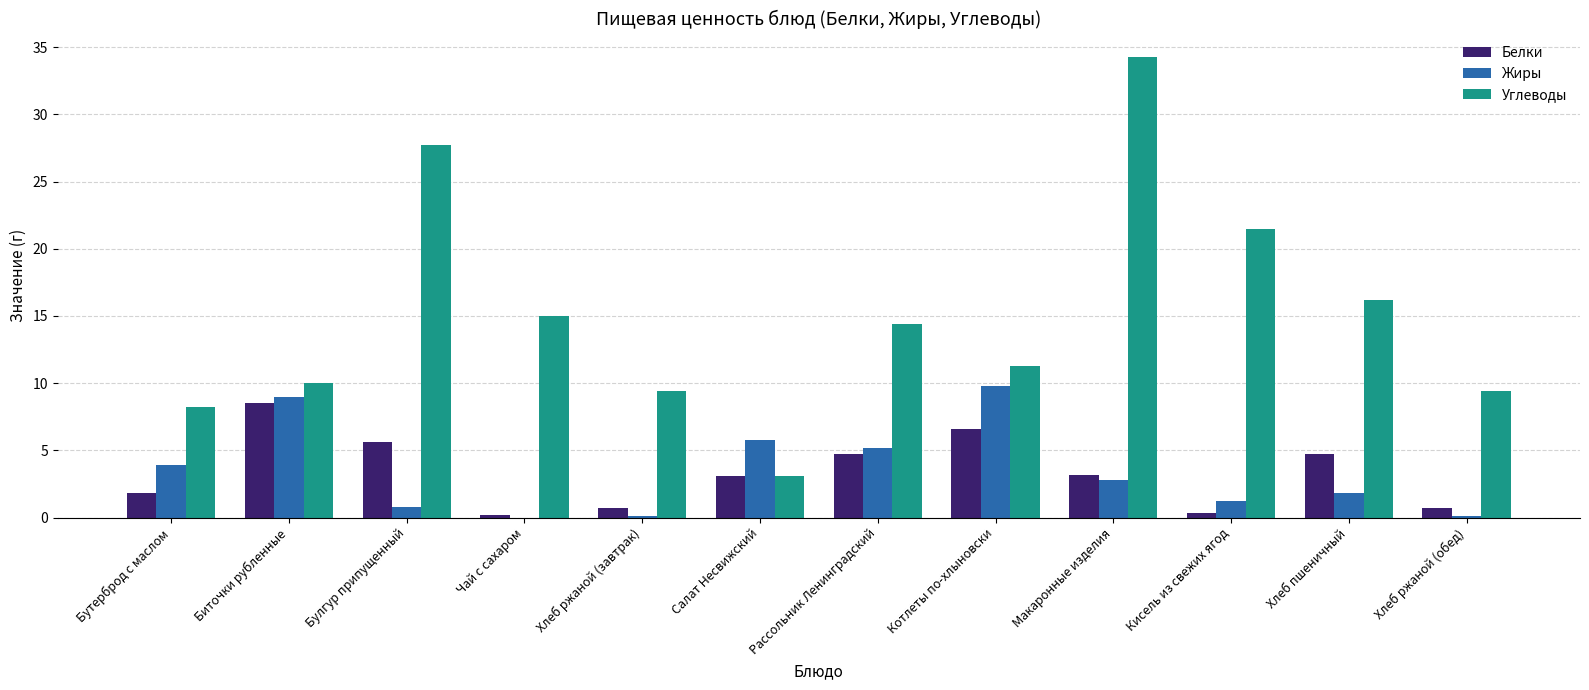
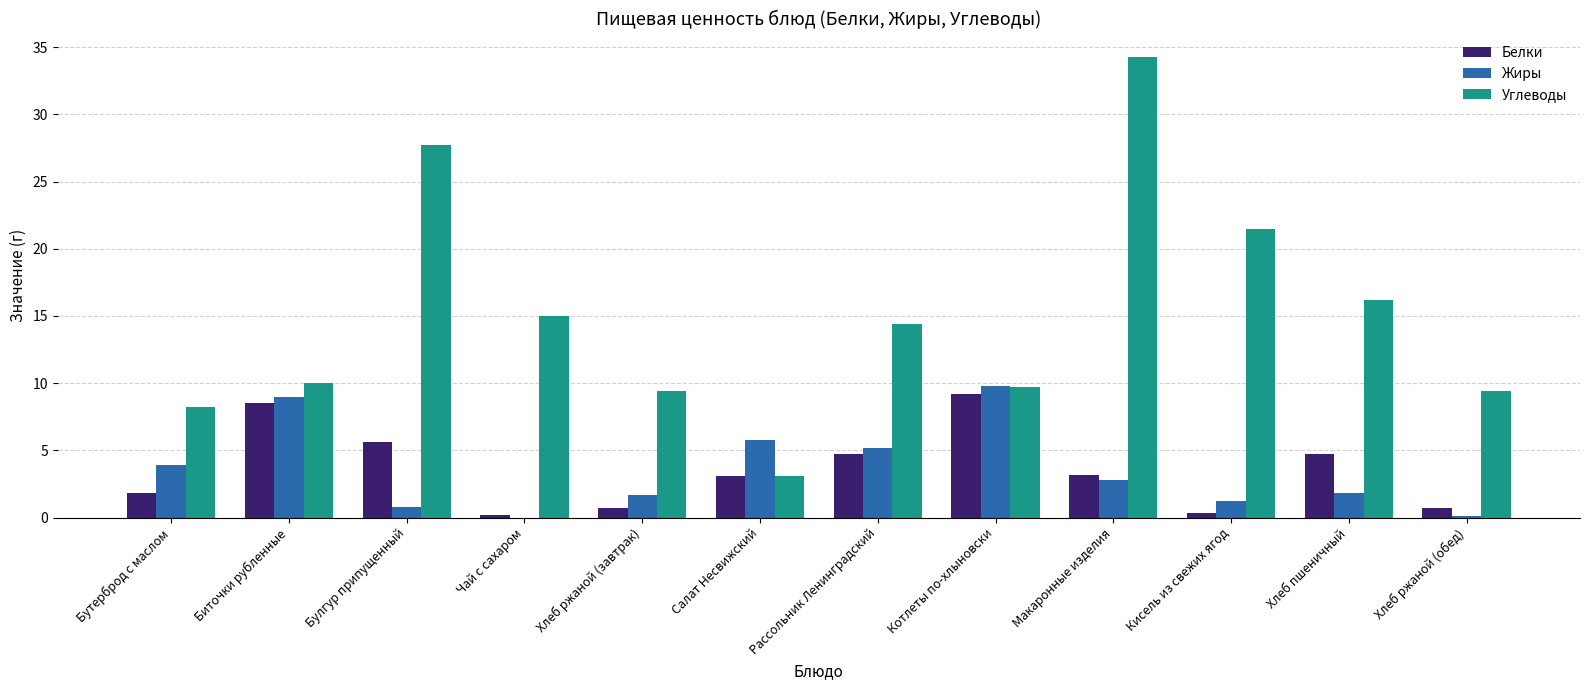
Жиры, Хлеб ржаной (завтрак): 0.1 -> 1.7
Белки, Котлеты по-хлыновски: 6.6 -> 9.2
Углеводы, Котлеты по-хлыновски: 11.3 -> 9.7
